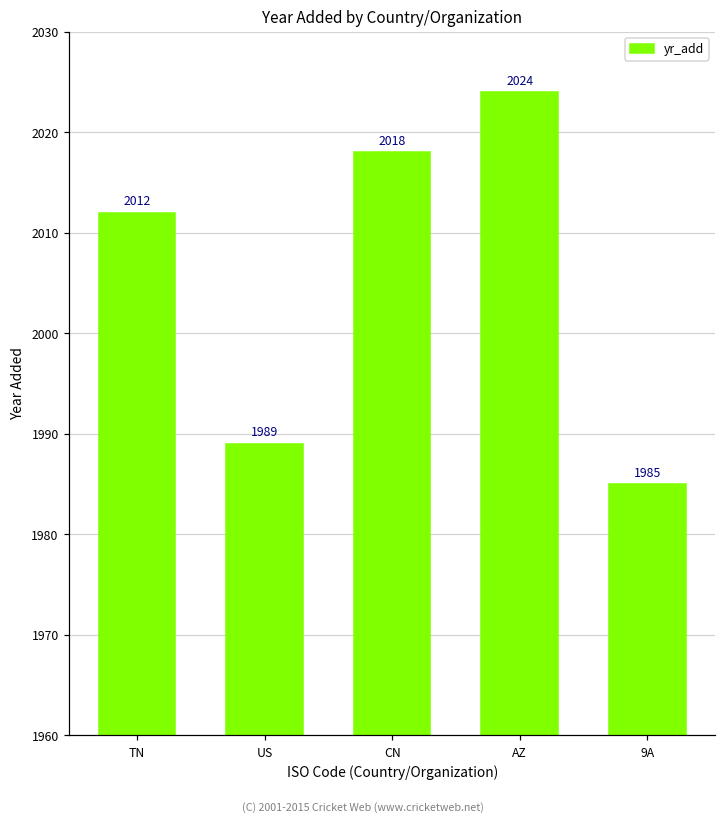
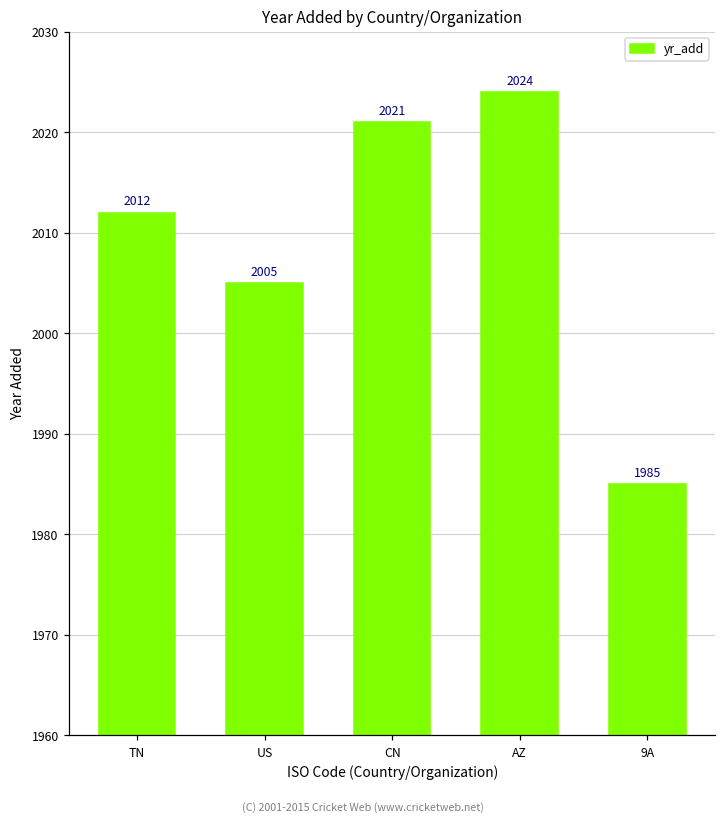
US: 1989 -> 2005
CN: 2018 -> 2021
